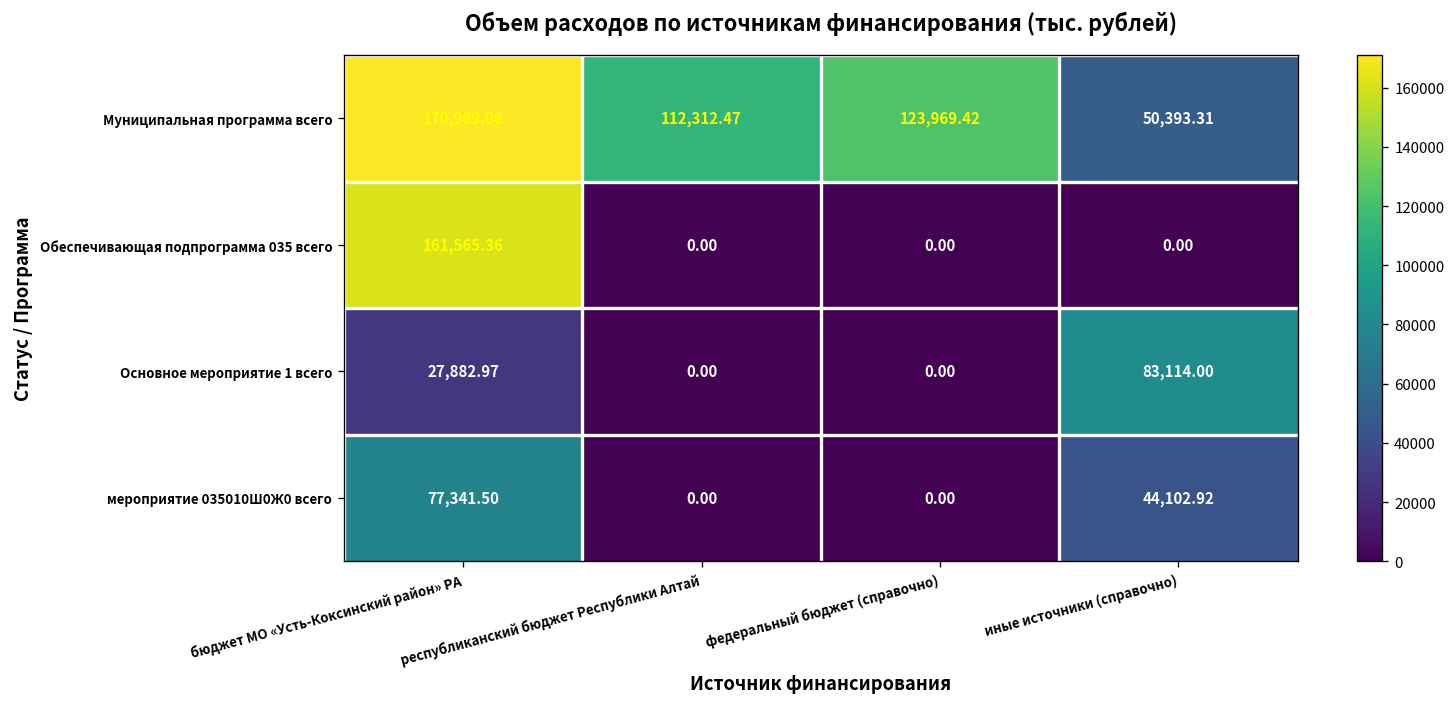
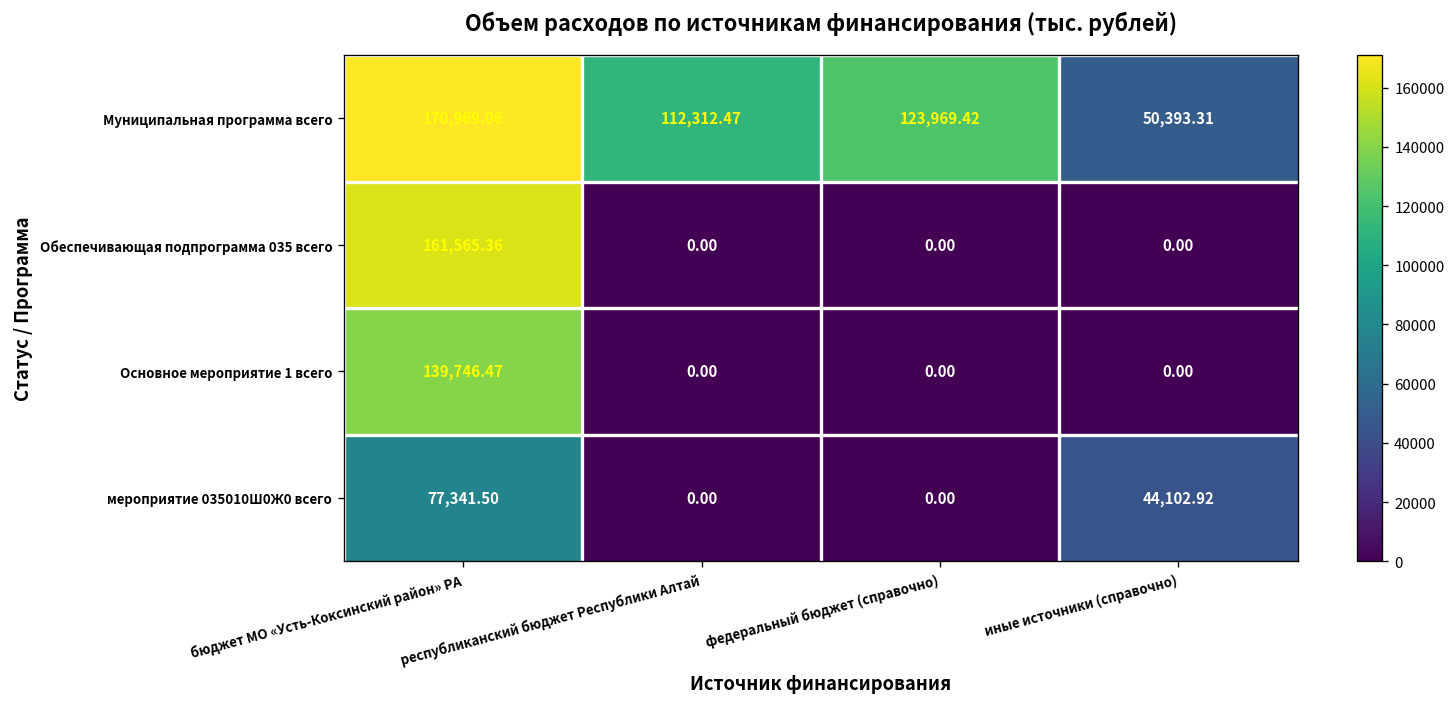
Основное мероприятие 1 всего, бюджет МО «Усть-Коксинский район» РА: 27,882.97 -> 139,746.47
Основное мероприятие 1 всего, иные источники (справочно): 83,114.00 -> 0.00
